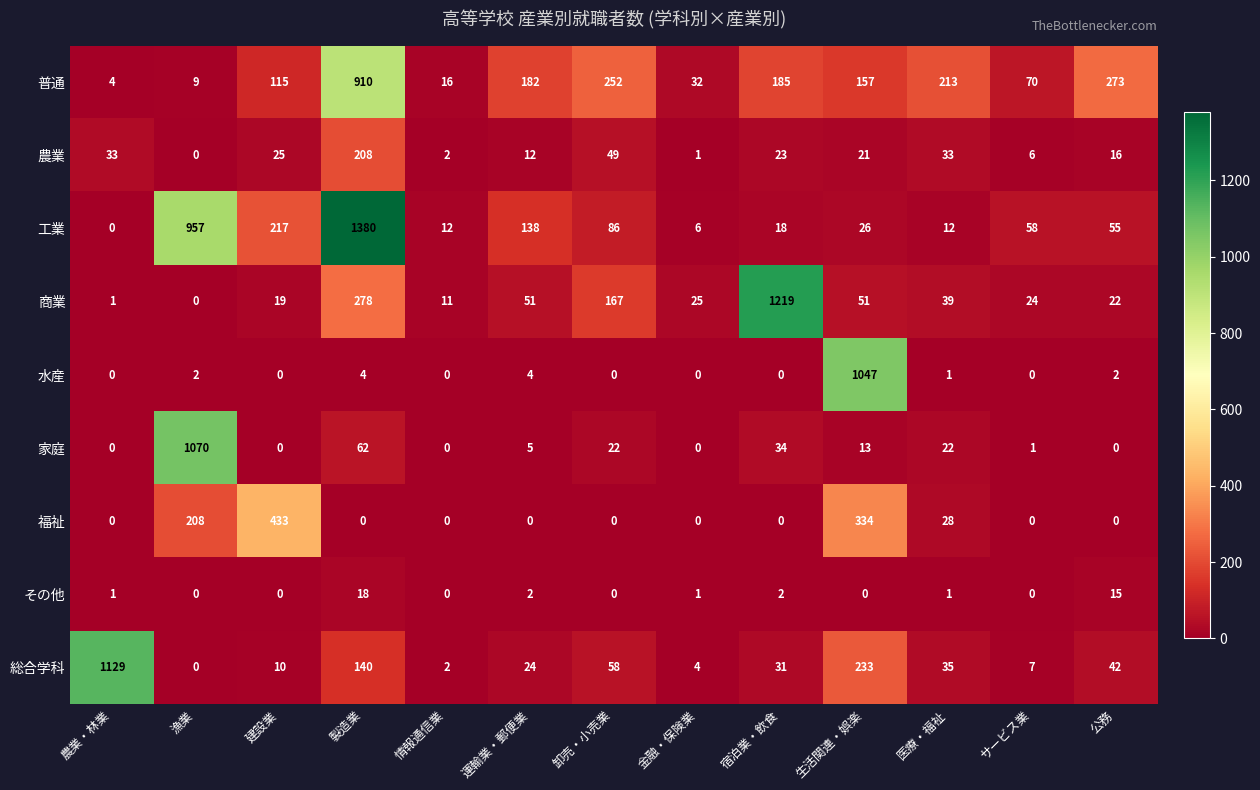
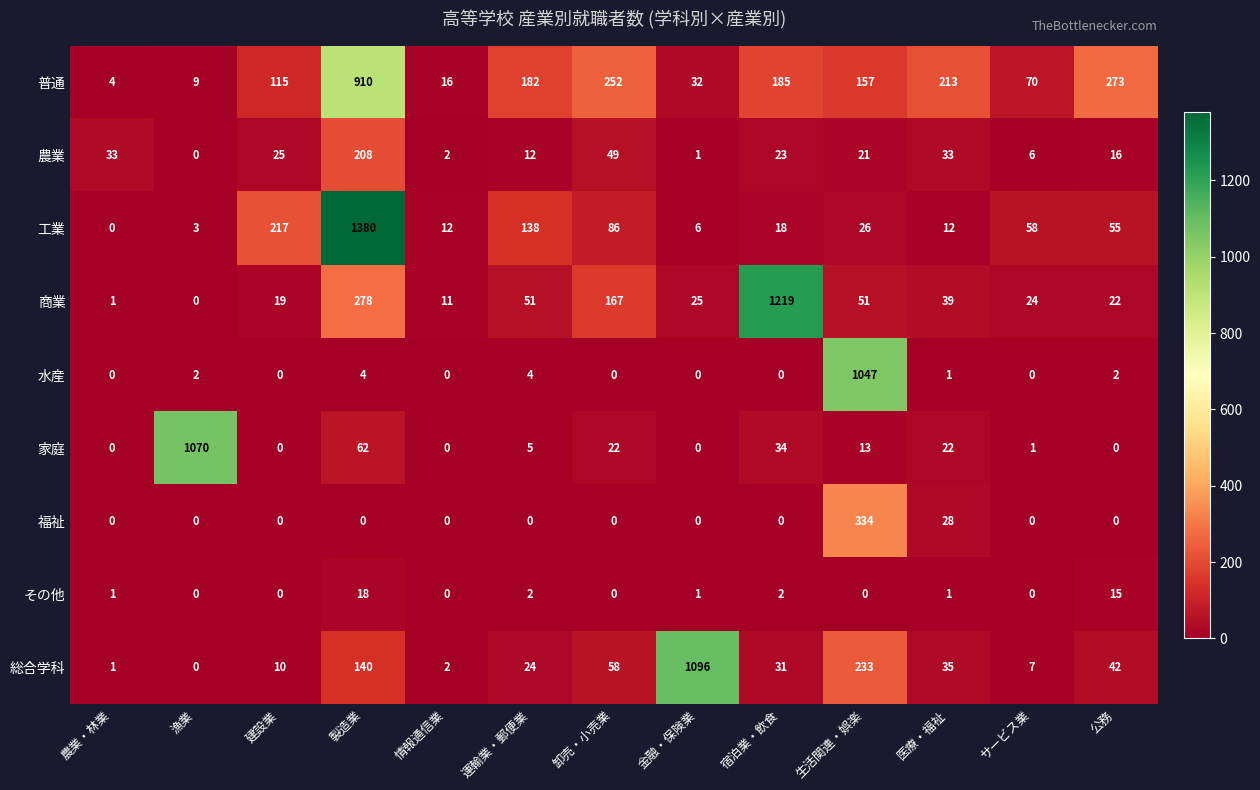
工業, 漁業: 957 -> 3
福祉, 漁業: 208 -> 0
福祉, 建設業: 433 -> 0
総合学科, 農業・林業: 1129 -> 1
総合学科, 金融・保険業: 4 -> 1096
